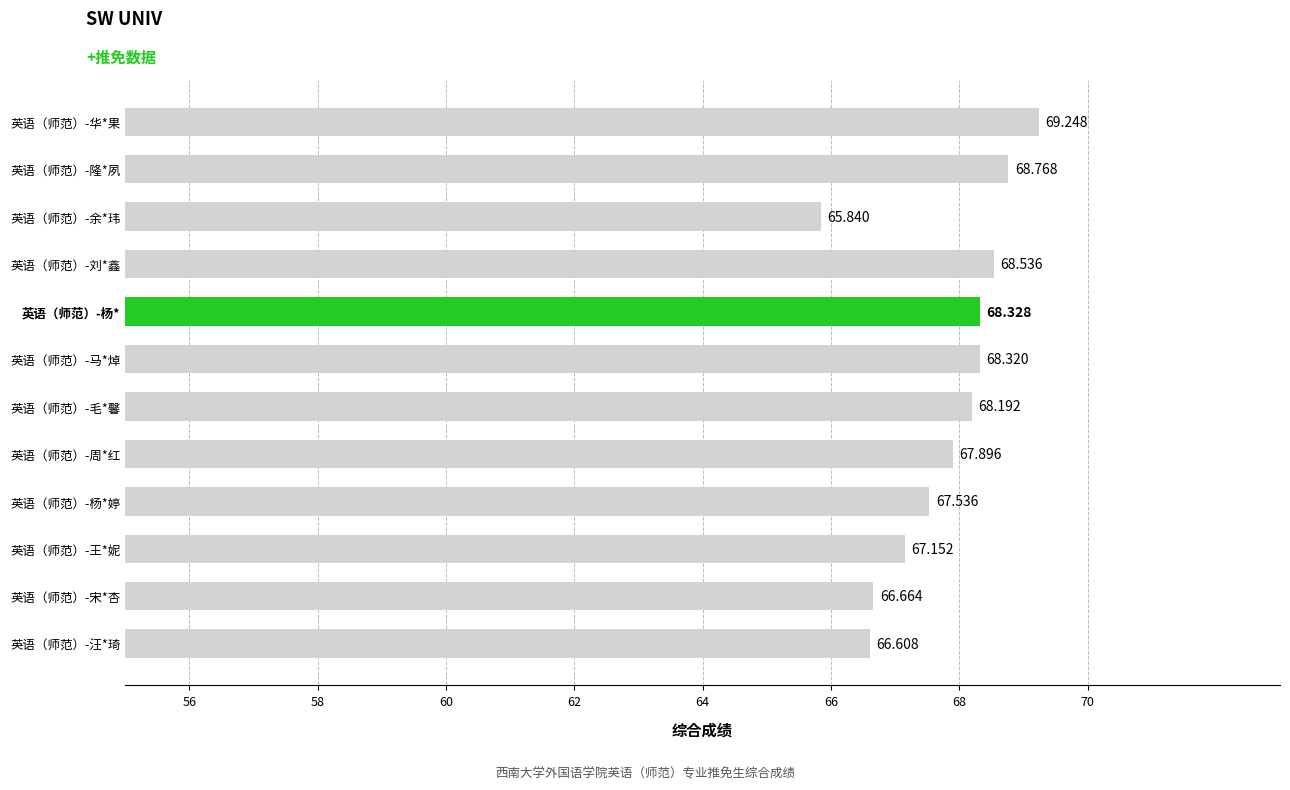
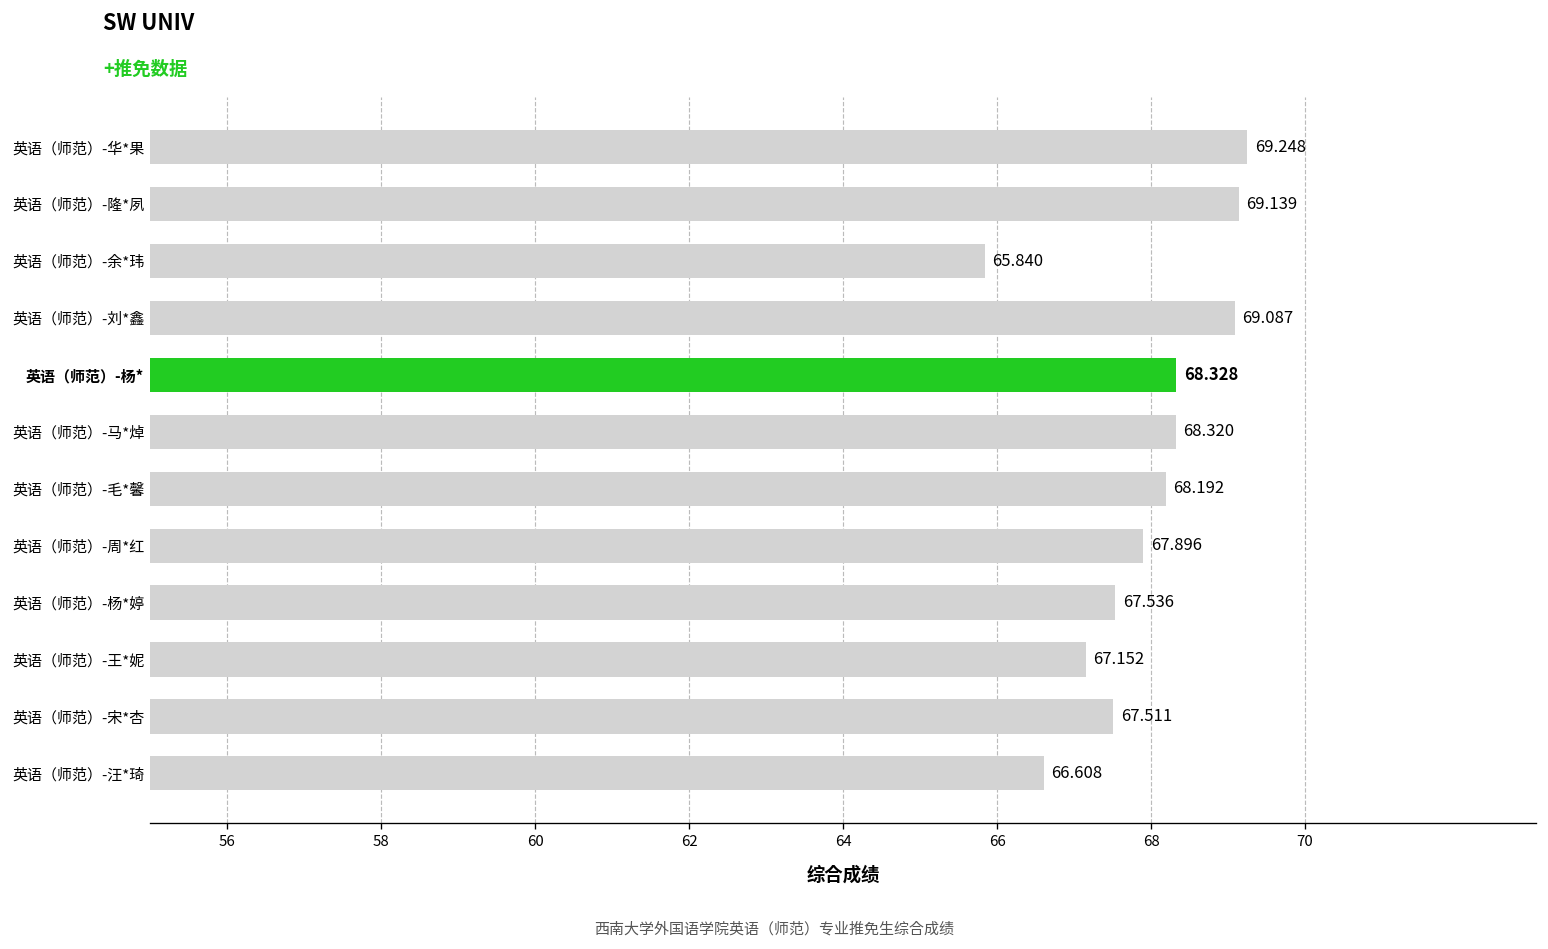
英语（师范）-隆*夙: 68.768 -> 69.139
英语（师范）-刘*鑫: 68.536 -> 69.087
英语（师范）-宋*杏: 66.664 -> 67.511
